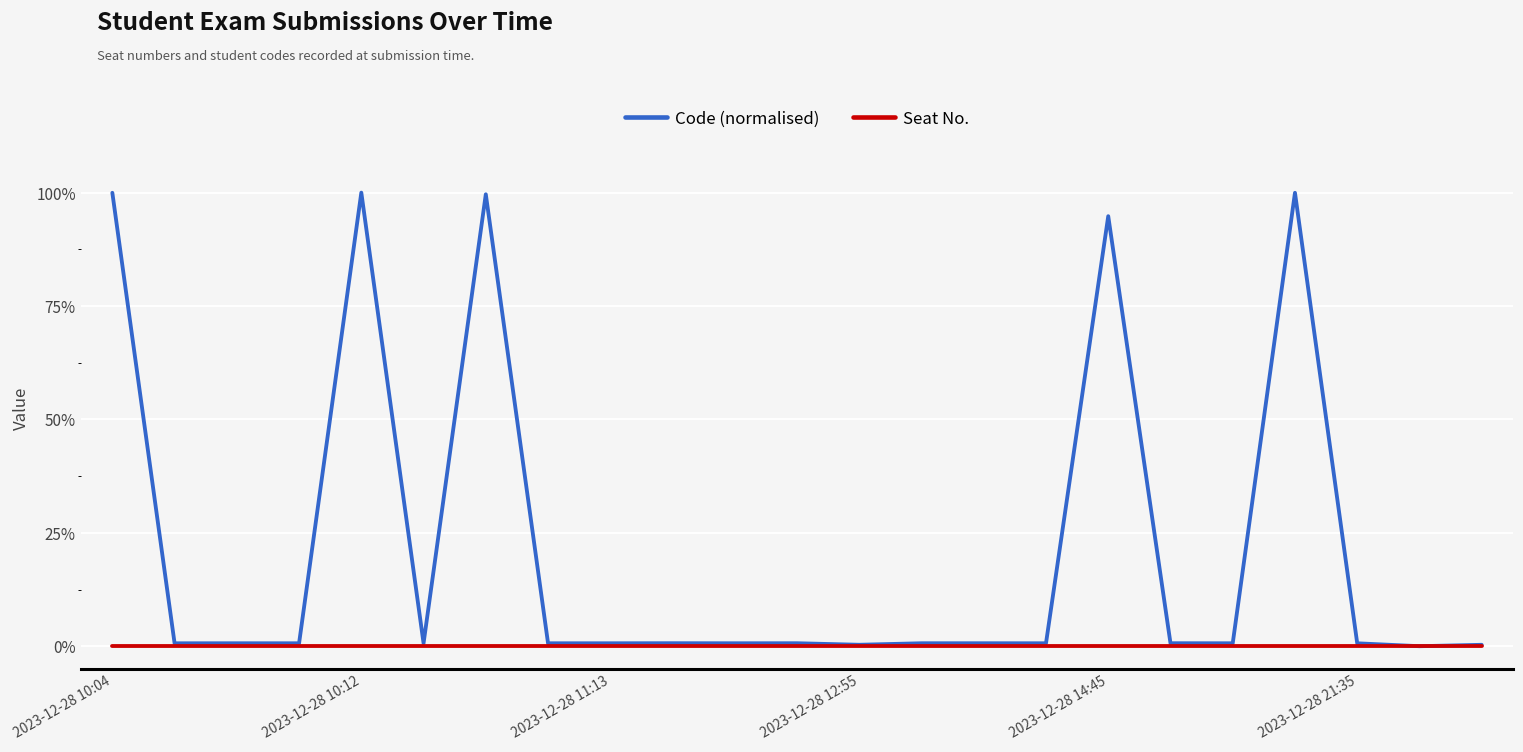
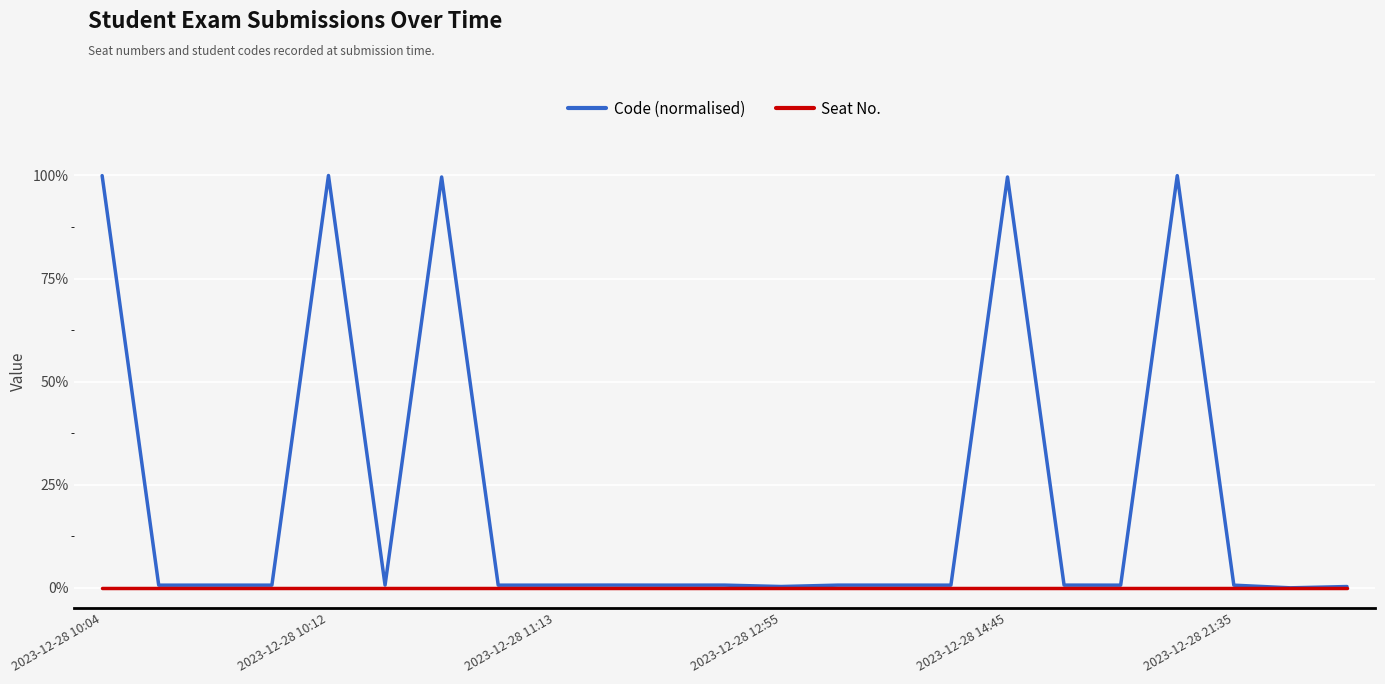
Code (normalised), 2023-12-28 14:45: 95% -> 100%
